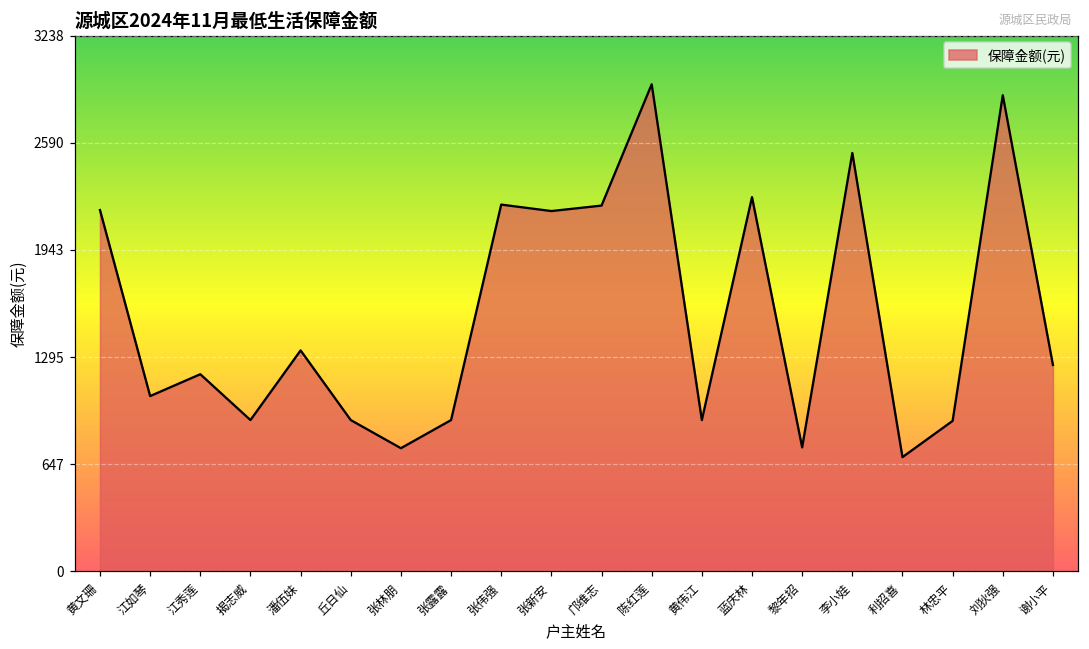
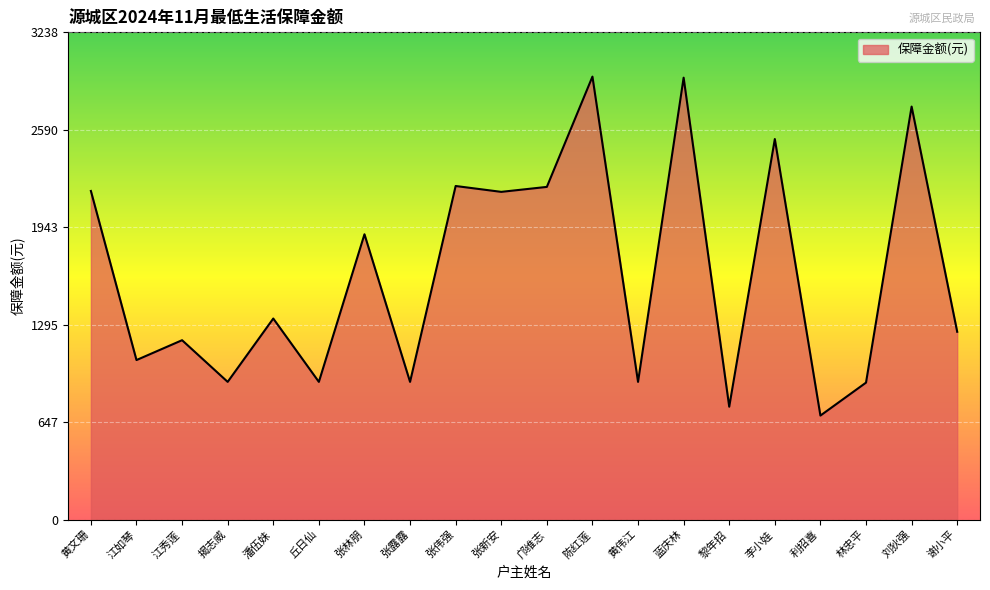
张林朋: 750 -> 1900
蓝庆林: 2260 -> 2940
刘狄强: 2880 -> 2750
